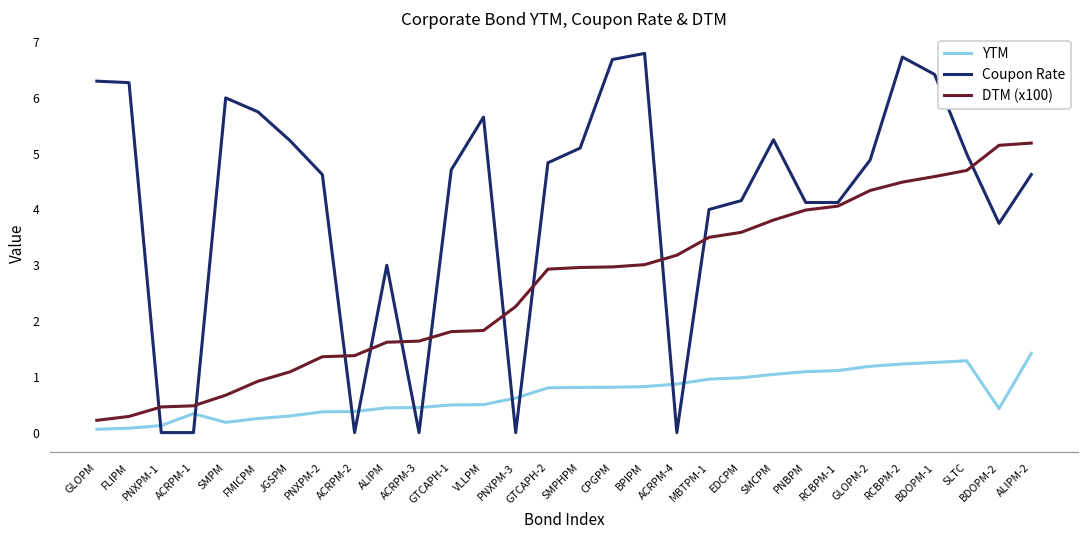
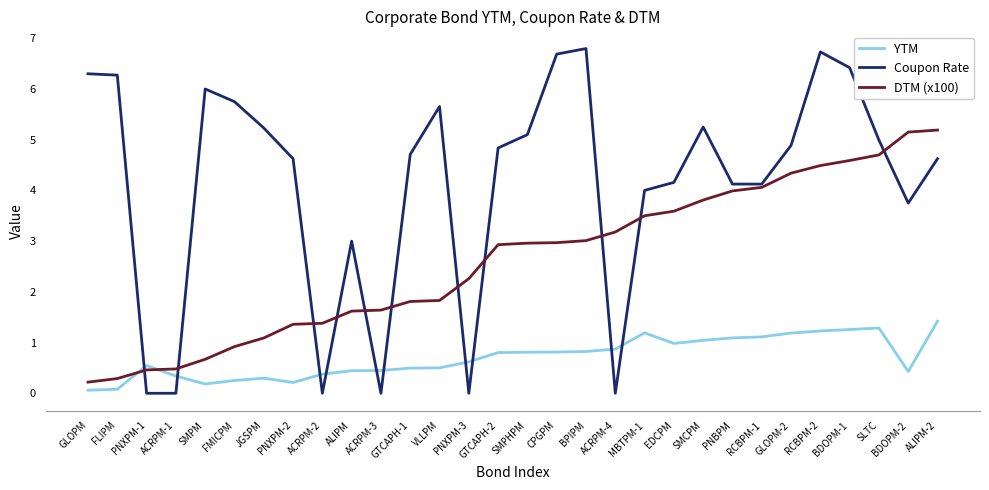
YTM, PNXPM-1: 0.1 -> 0.5
YTM, PNXPM-2: 0.4 -> 0.2
YTM, MBTPM-1: 1.0 -> 1.2
